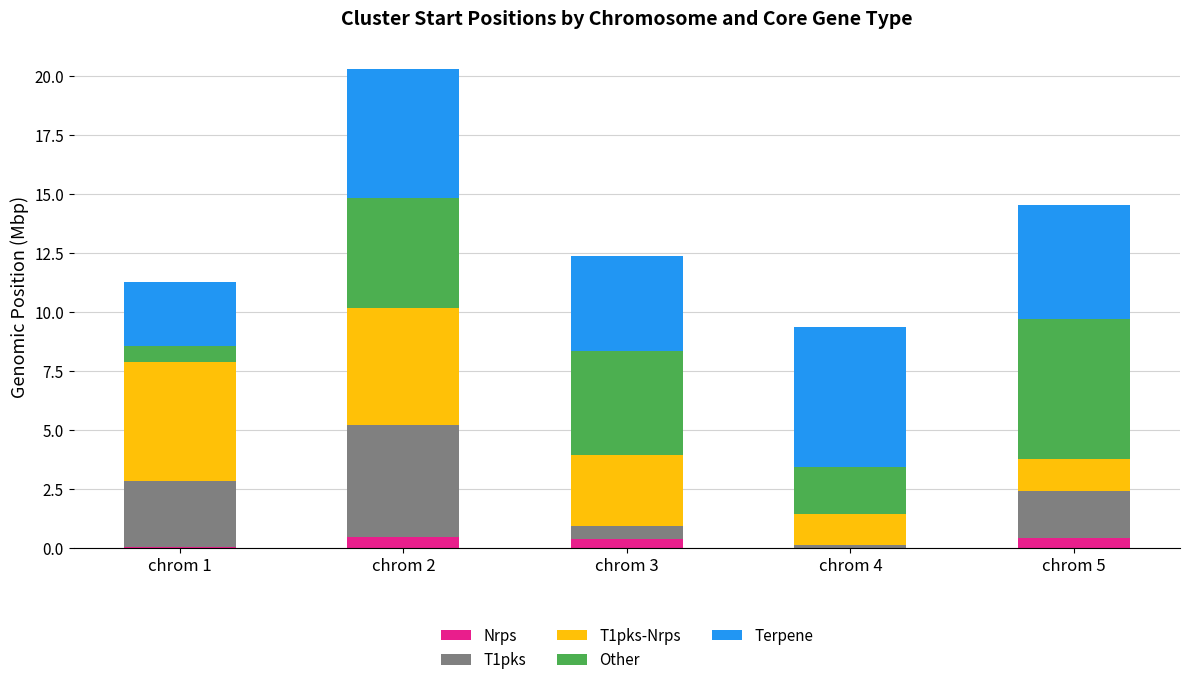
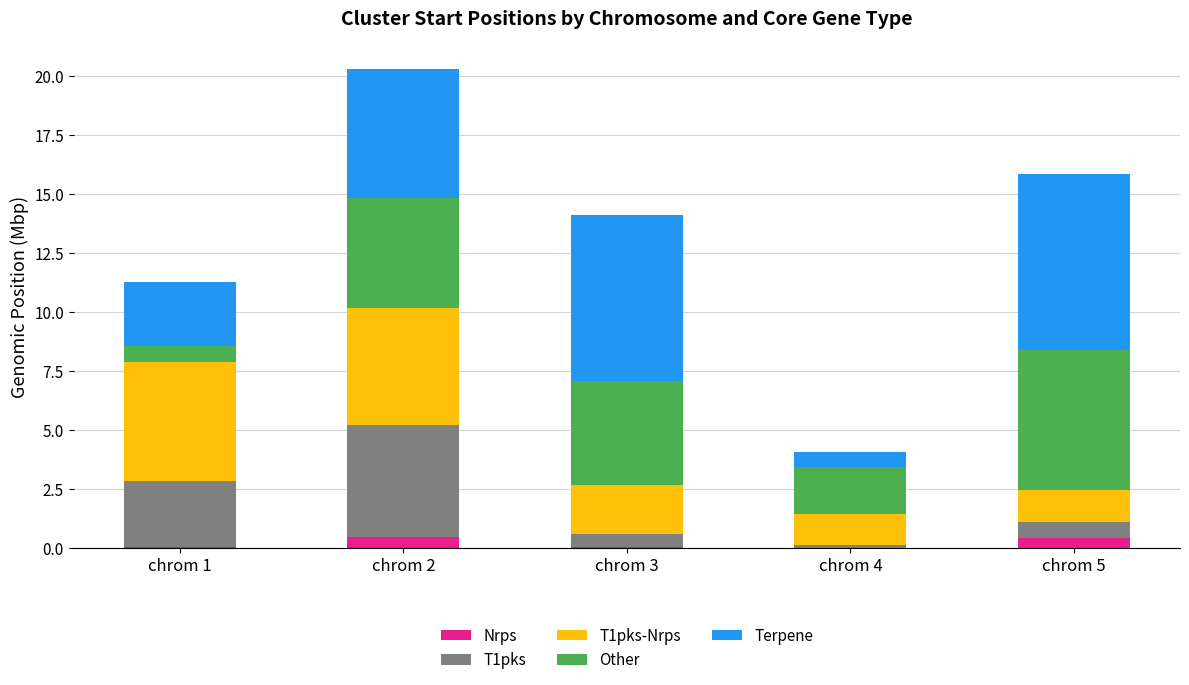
Nrps, chrom 3: 0.4 -> 0.0
T1pks-Nrps, chrom 3: 3.0 -> 2.1
Terpene, chrom 3: 4.0 -> 7.0
Terpene, chrom 4: 5.9 -> 0.6
T1pks, chrom 5: 2.0 -> 0.6
Terpene, chrom 5: 4.8 -> 7.4
